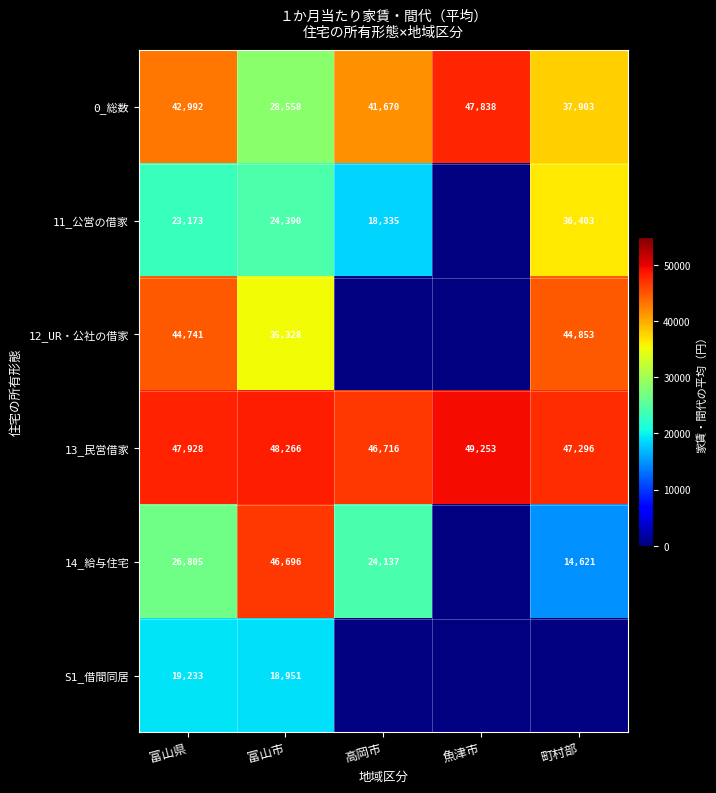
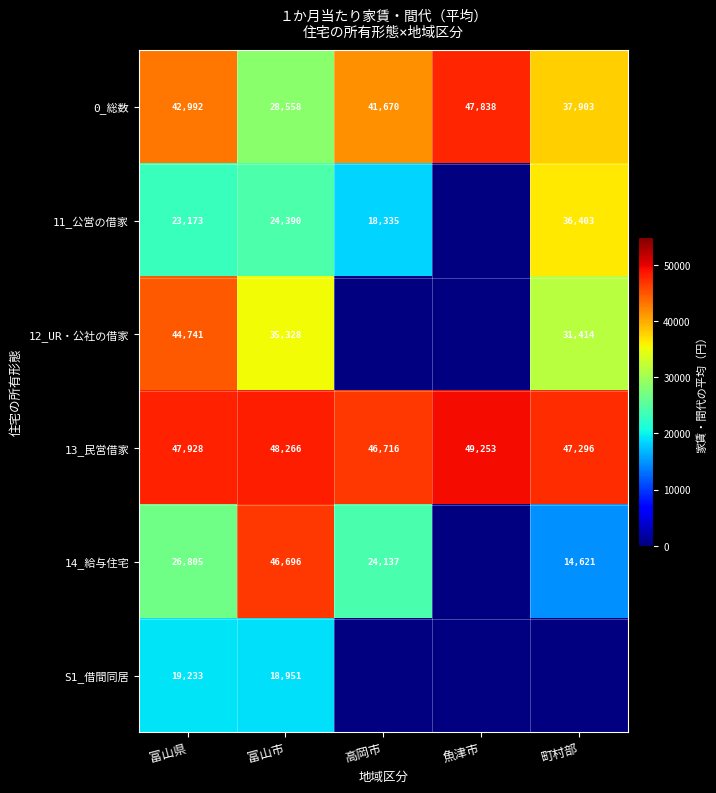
12_UR・公社の借家, 町村部: 44,853 -> 31,414
